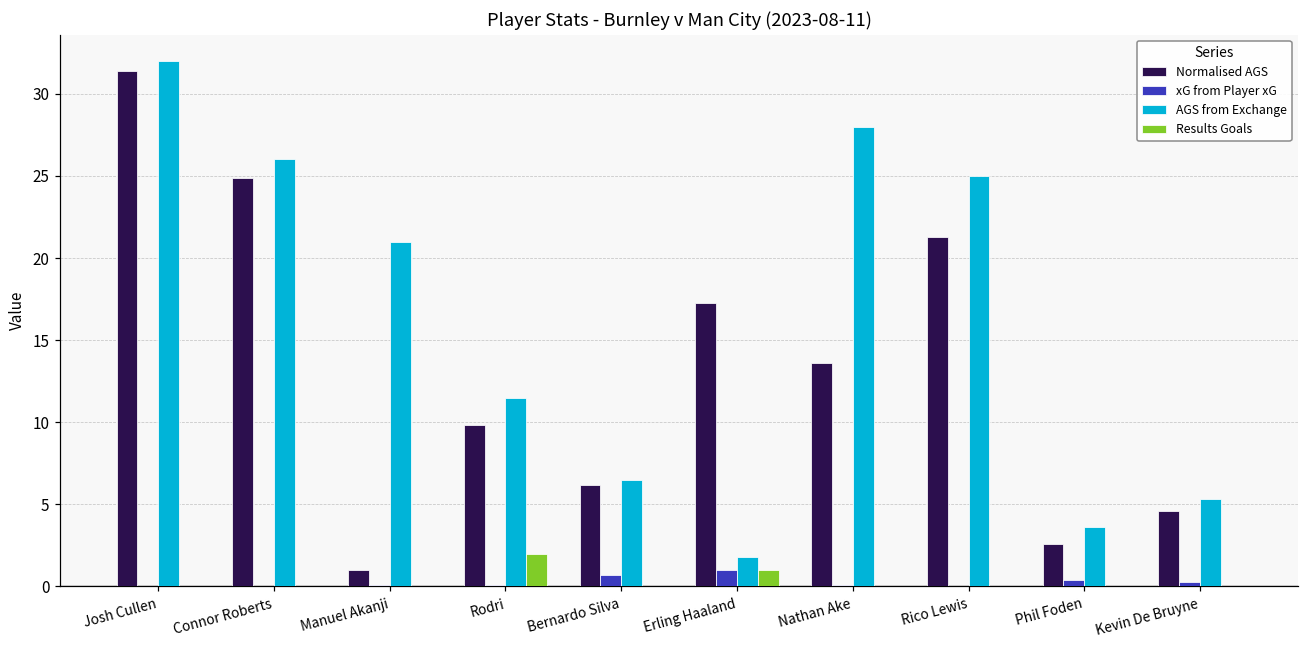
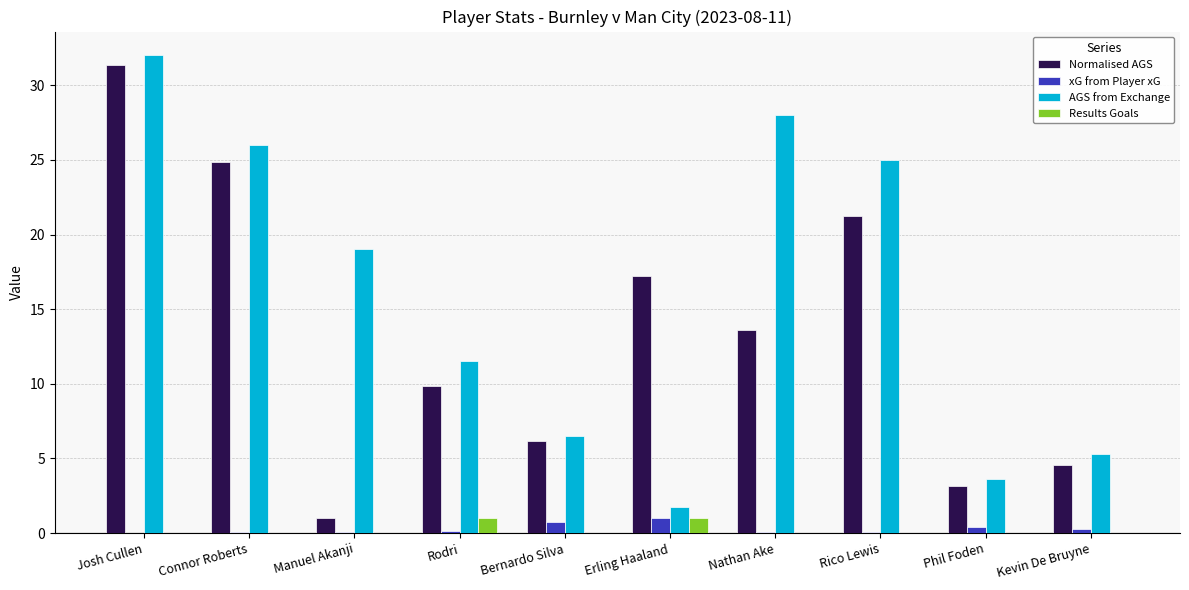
AGS from Exchange, Manuel Akanji: 21 -> 19
Results Goals, Rodri: 2 -> 1
Normalised AGS, Phil Foden: 2.6 -> 3.1
